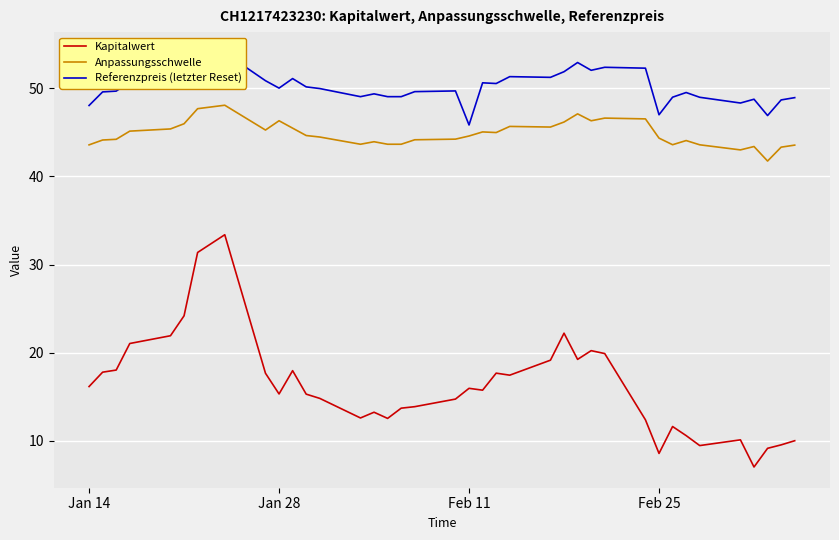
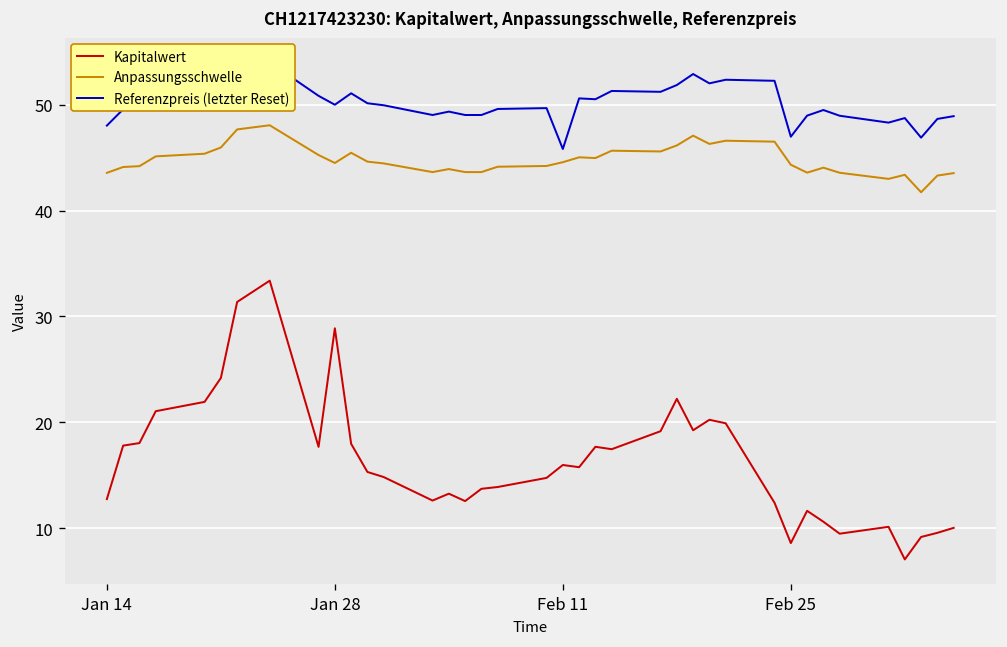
Kapitalwert, Jan 14: 16 -> 13
Kapitalwert, Jan 28: 15 -> 29
Anpassungsschwelle, Jan 28: 46 -> 45
